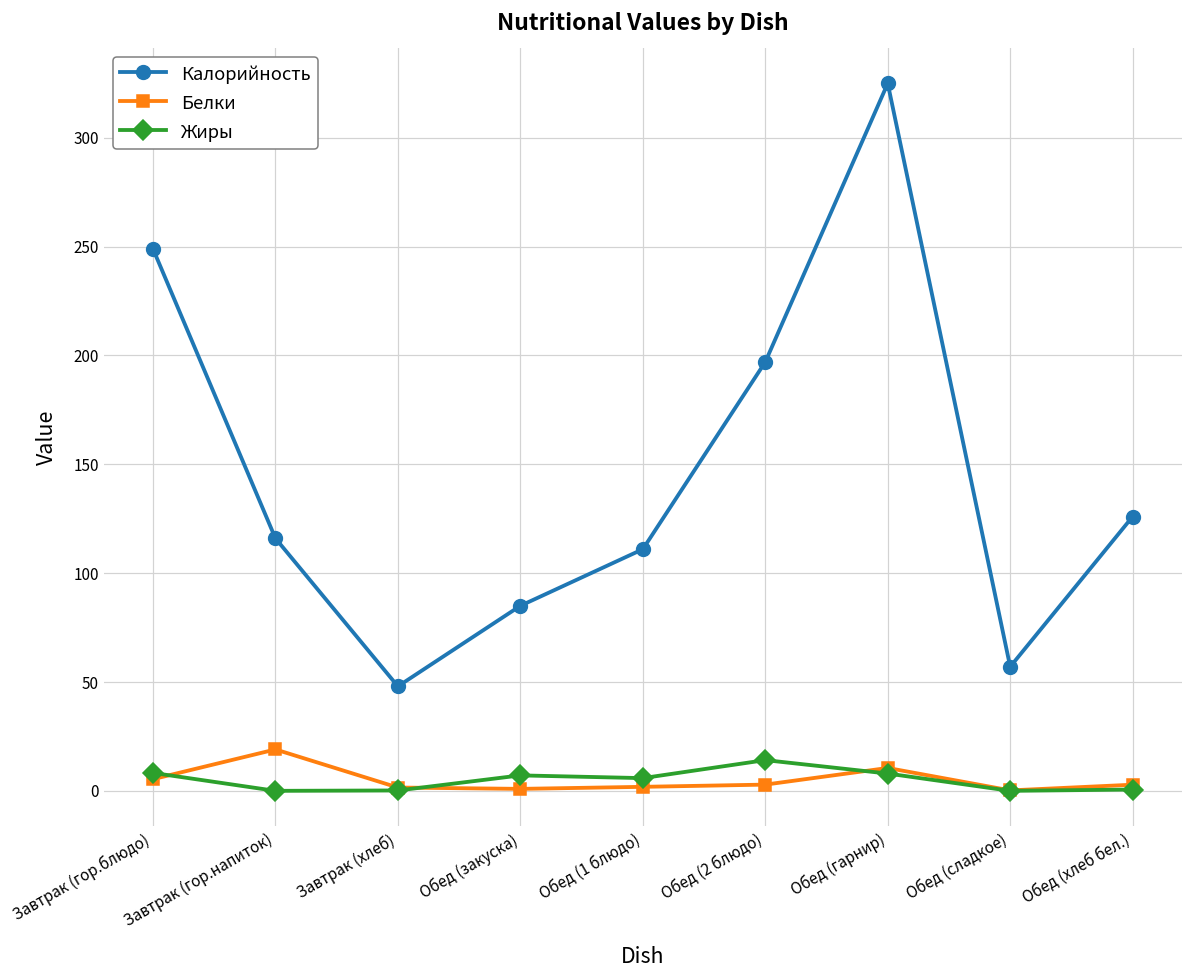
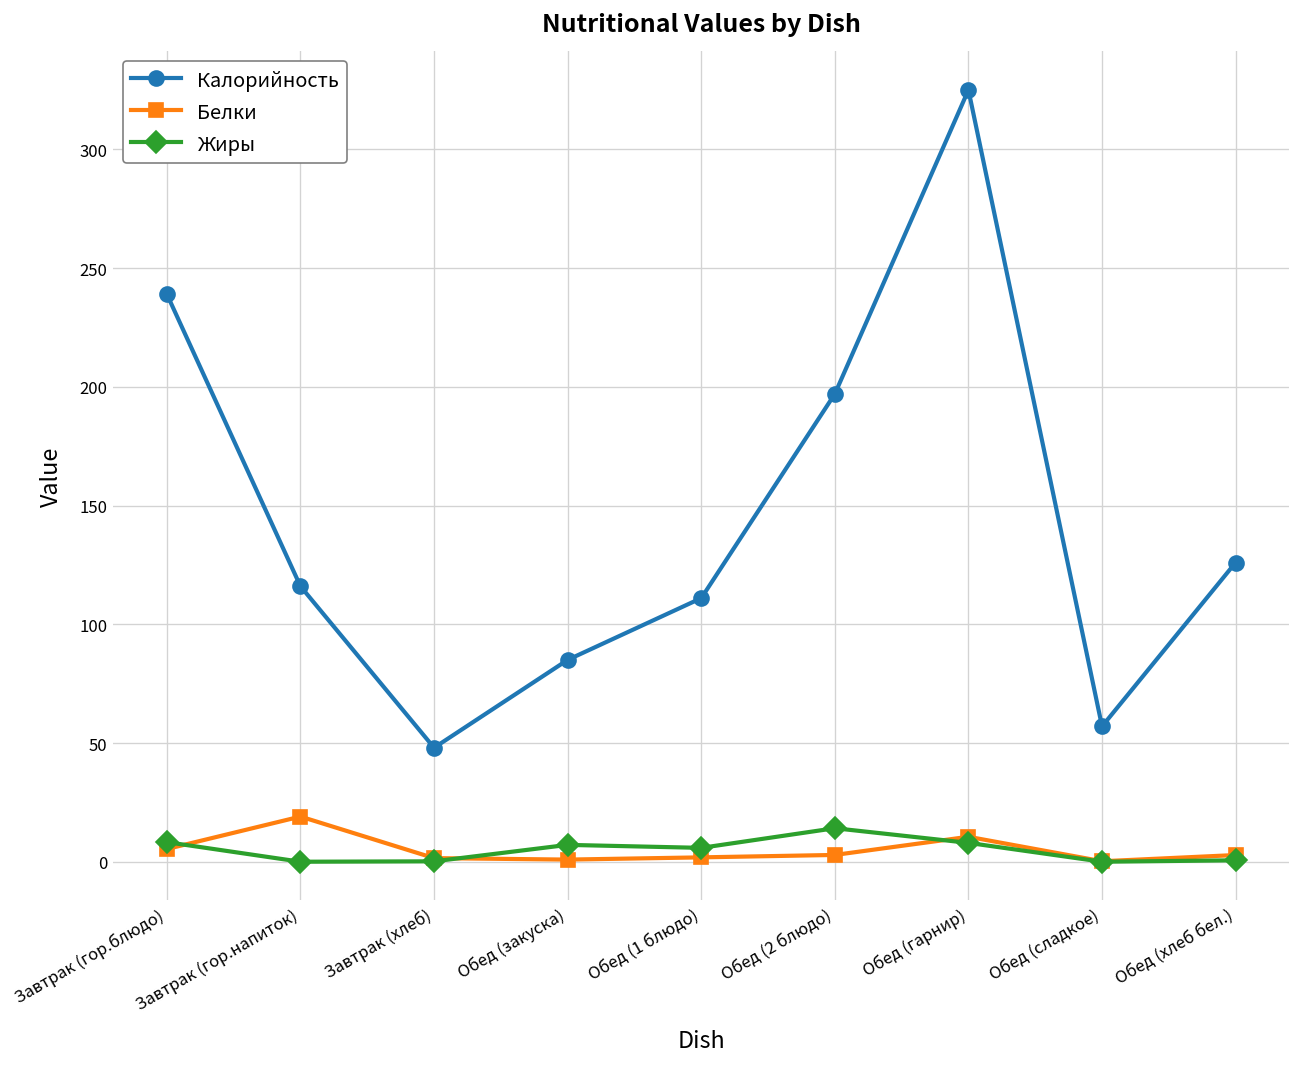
Калорийность, Завтрак (гор.блюдо): 249 -> 239
